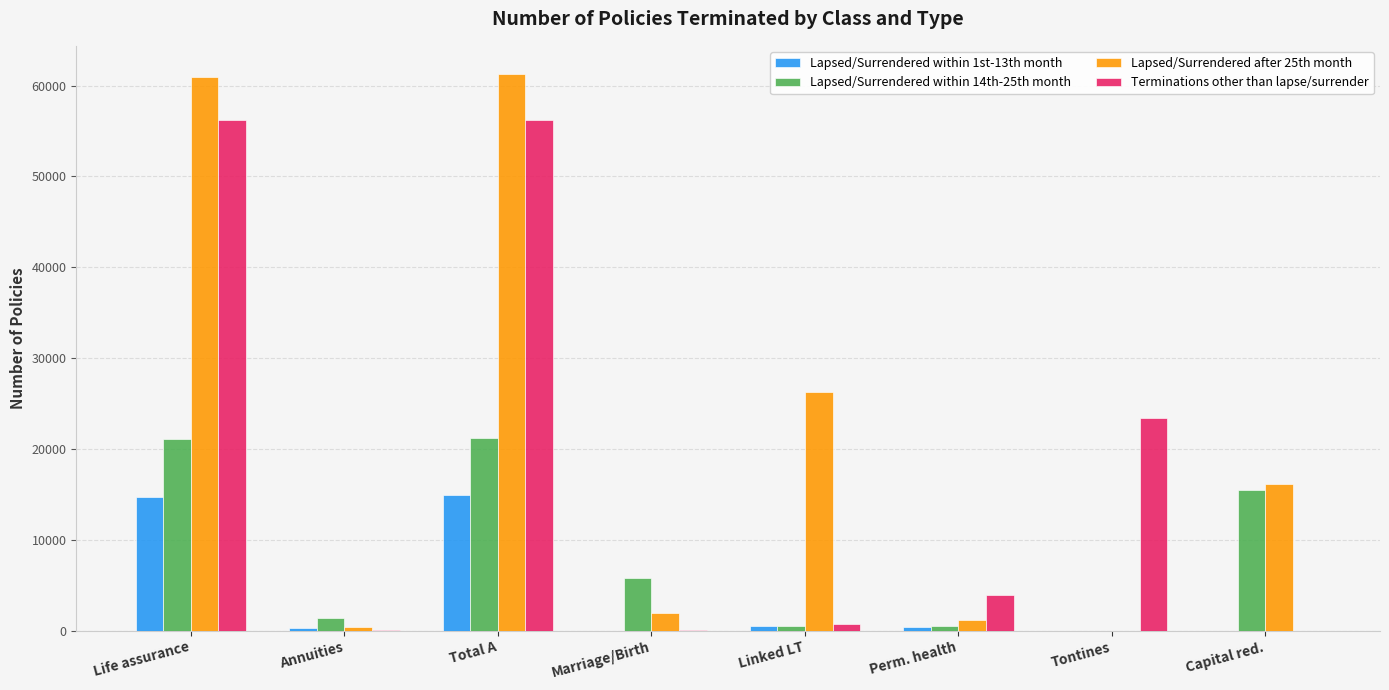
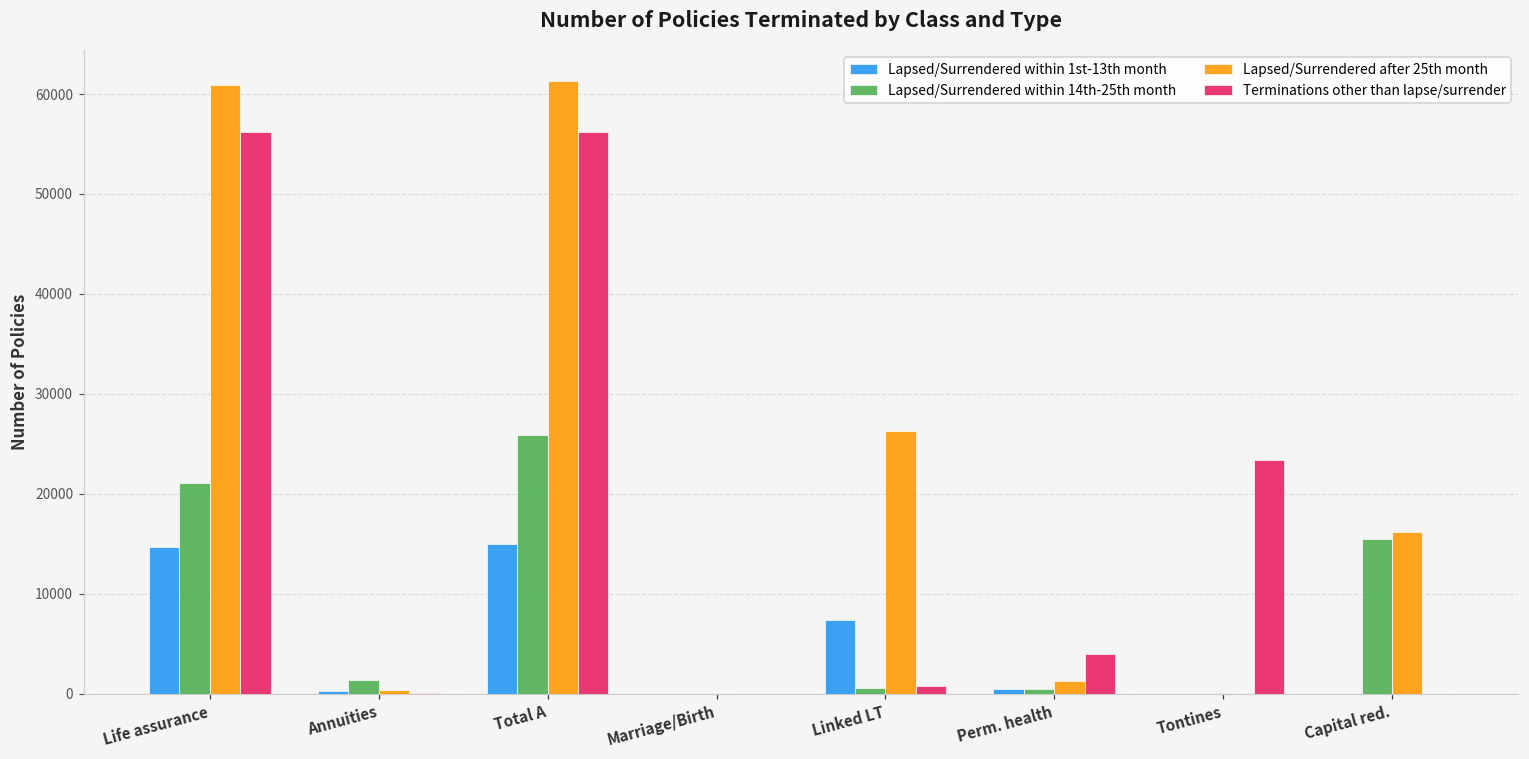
Lapsed/Surrendered within 14th-25th month, Total A: 21000 -> 26000
Lapsed/Surrendered within 14th-25th month, Marriage/Birth: 6000 -> 0
Lapsed/Surrendered after 25th month, Marriage/Birth: 2000 -> 0
Lapsed/Surrendered within 1st-13th month, Linked LT: 0 -> 7000
